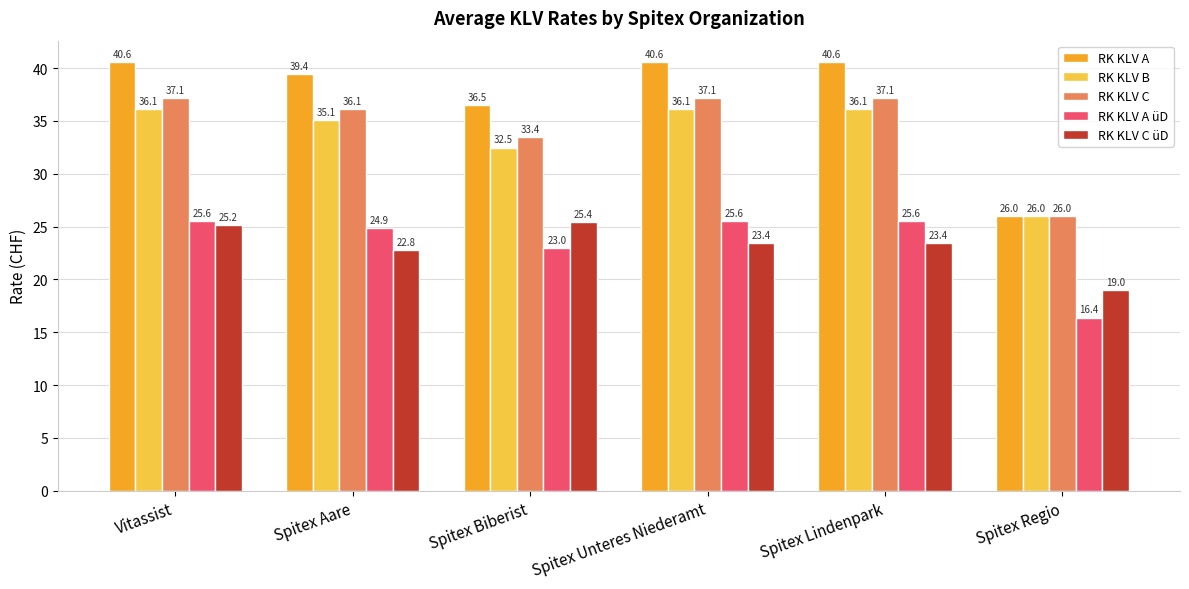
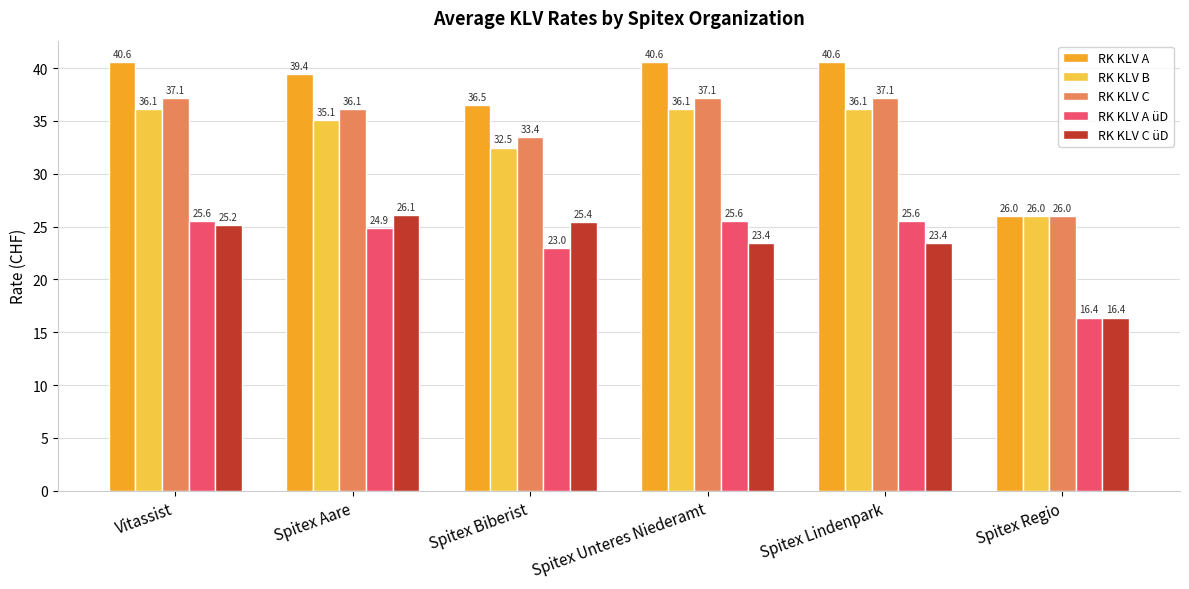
RK KLV C üD, Spitex Aare: 22.8 -> 26.1
RK KLV C üD, Spitex Regio: 19.0 -> 16.4
